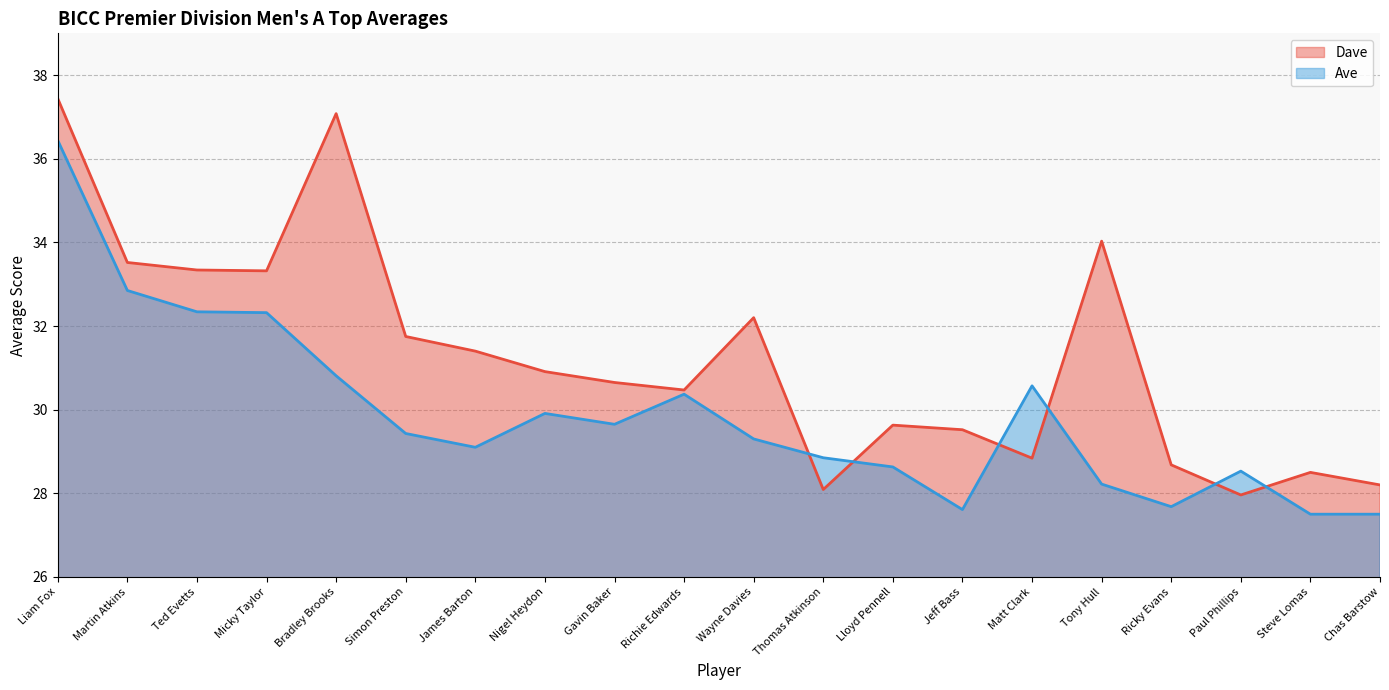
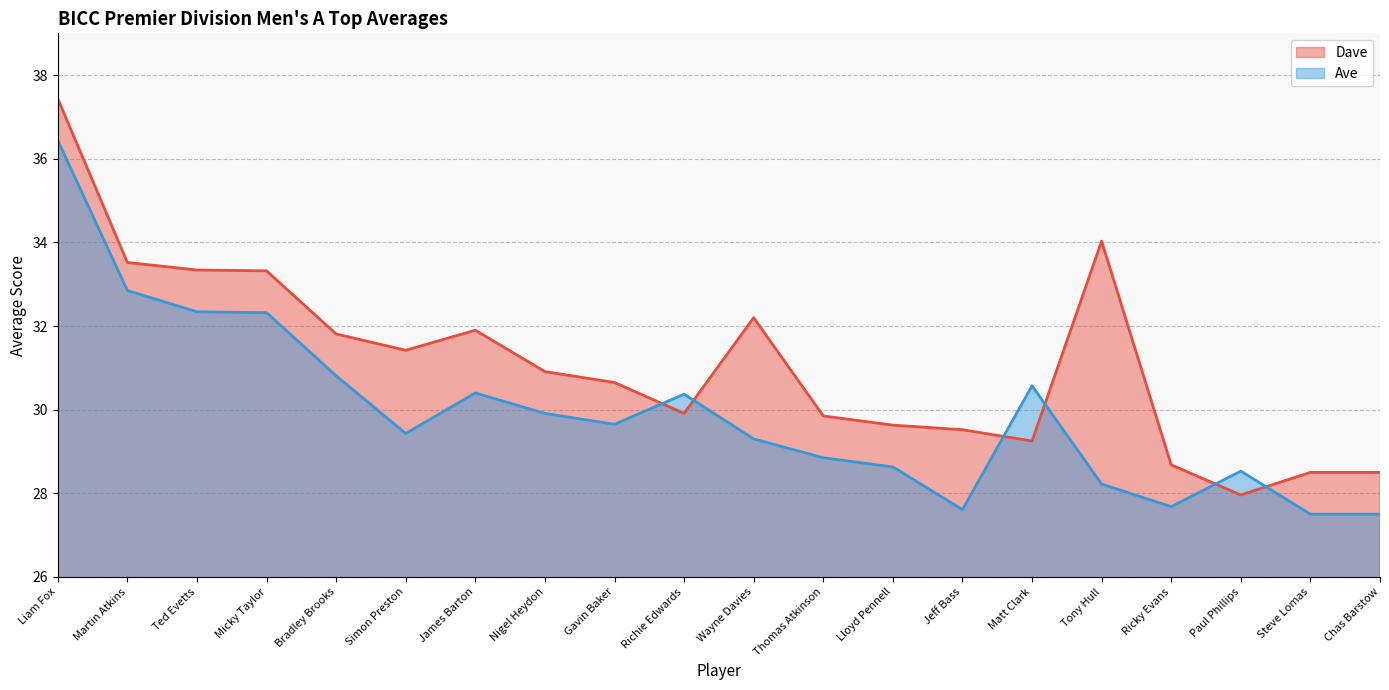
Dave, Bradley Brooks: 37.1 -> 31.8
Dave, Simon Preston: 31.8 -> 31.4
Dave, James Barton: 31.4 -> 31.9
Ave, James Barton: 29.1 -> 30.4
Dave, Richie Edwards: 30.5 -> 29.9
Dave, Thomas Atkinson: 28.1 -> 29.9
Dave, Matt Clark: 28.8 -> 29.3
Dave, Chas Barstow: 28.2 -> 28.5
